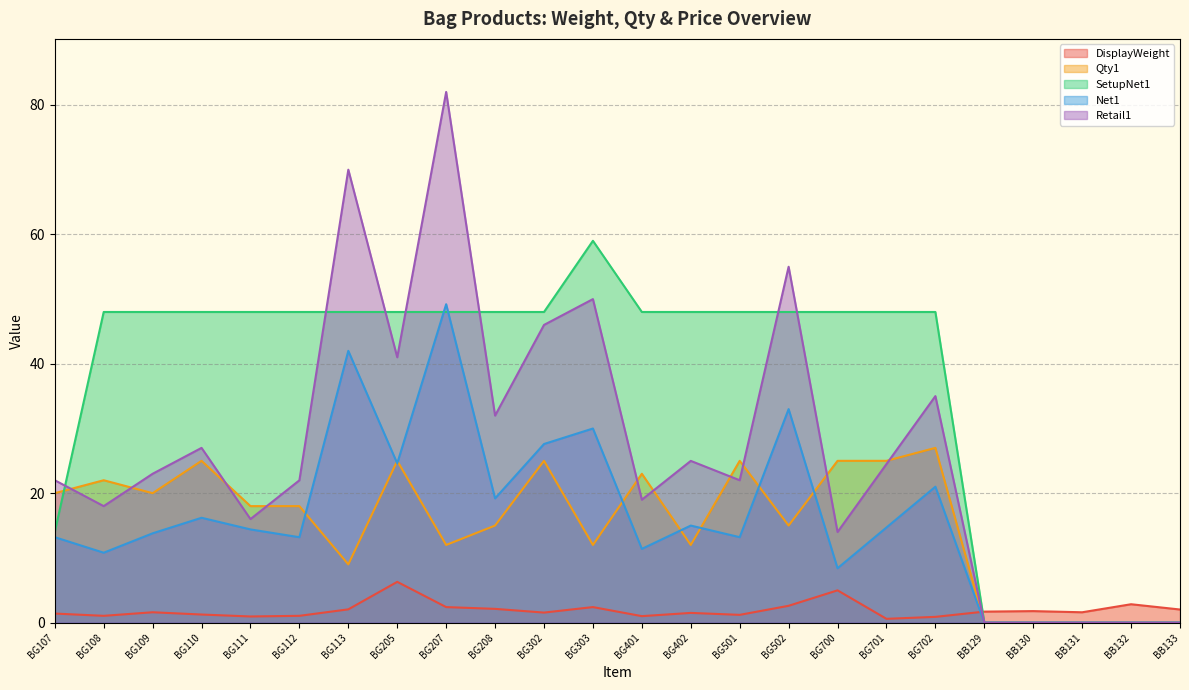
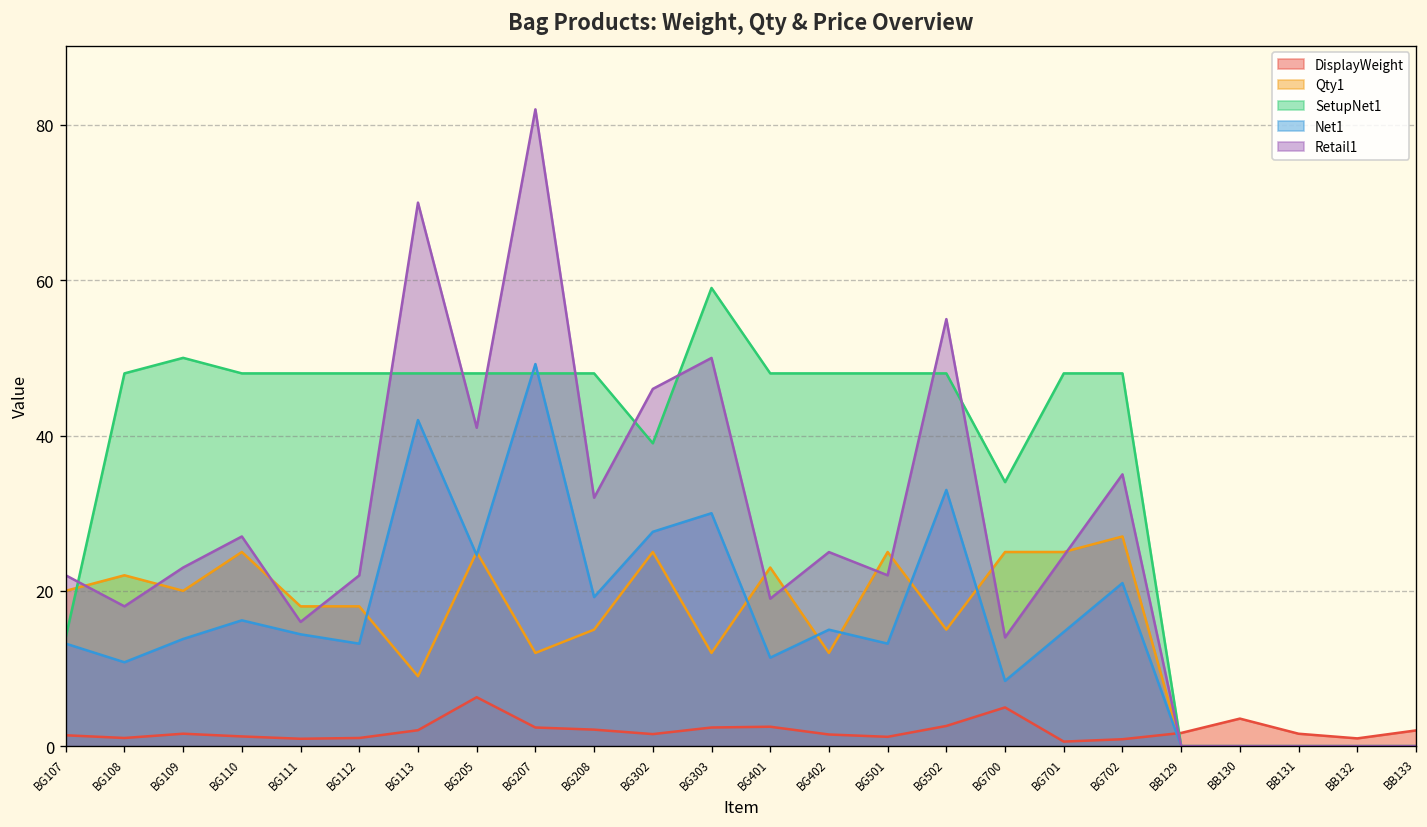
SetupNet1, BG109: 48 -> 50
SetupNet1, BG302: 48 -> 39
DisplayWeight, BG401: 1 -> 3
SetupNet1, BG700: 48 -> 34
DisplayWeight, BB130: 2 -> 4
DisplayWeight, BB132: 3 -> 1
